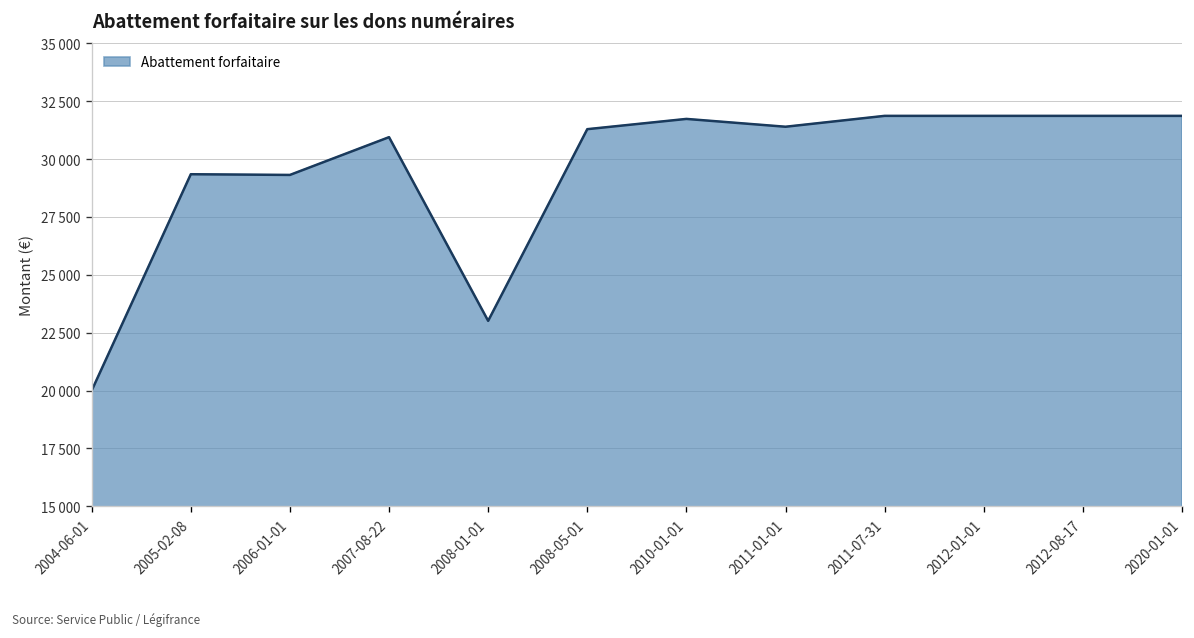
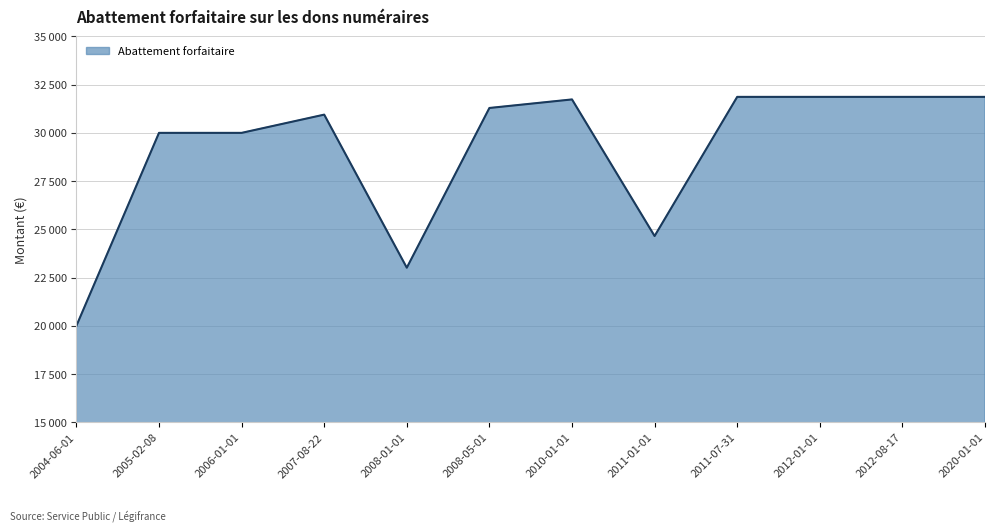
2005-02-08: 29300 -> 30000
2006-01-01: 29300 -> 30000
2011-01-01: 31400 -> 24700
